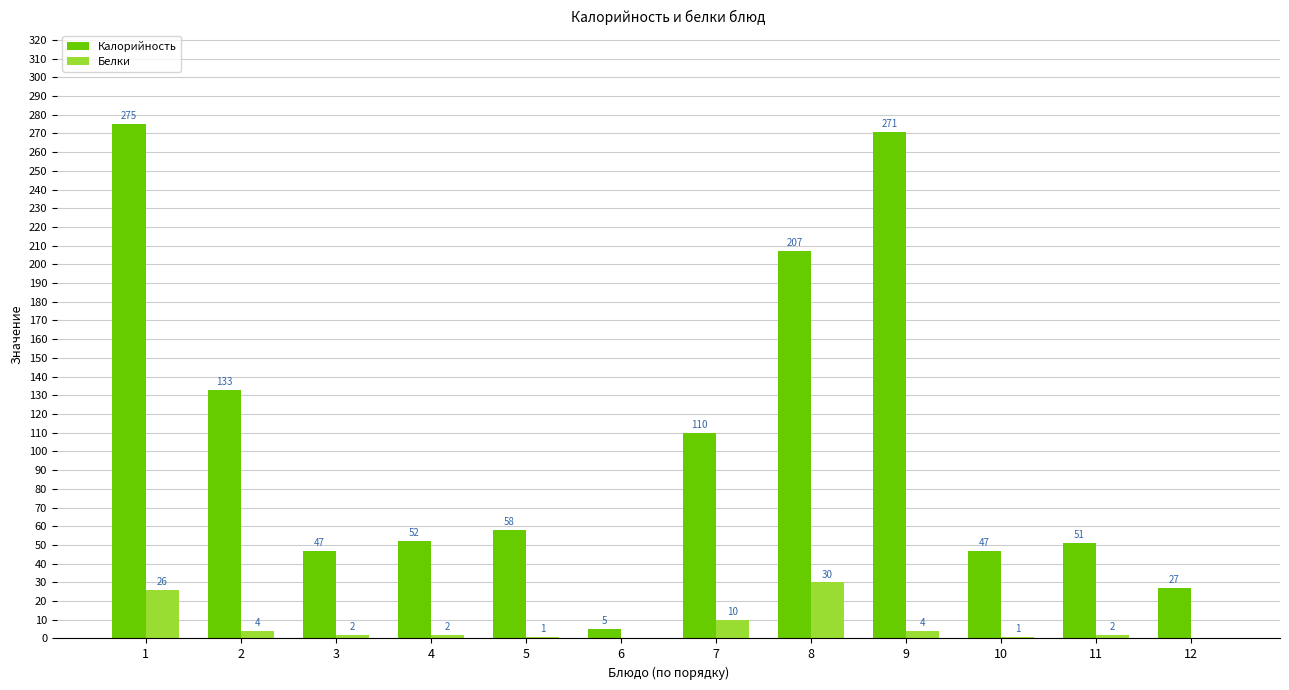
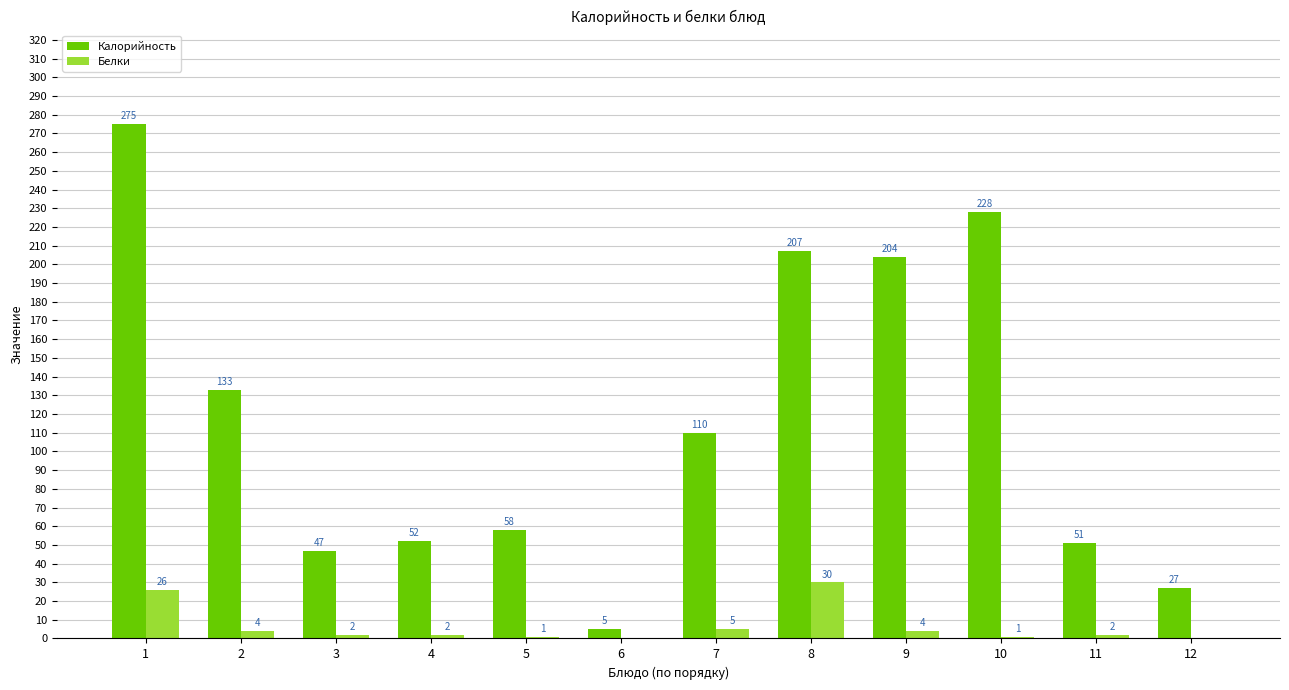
Белки, 7: 10 -> 5
Калорийность, 9: 271 -> 204
Калорийность, 10: 47 -> 228
